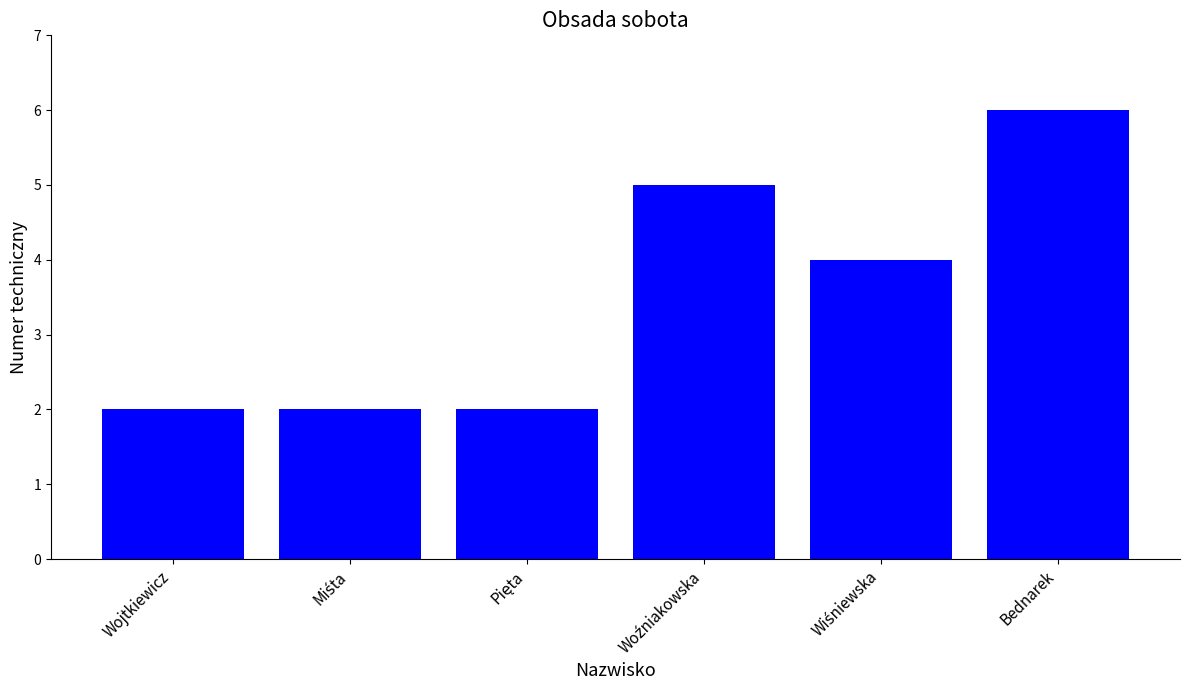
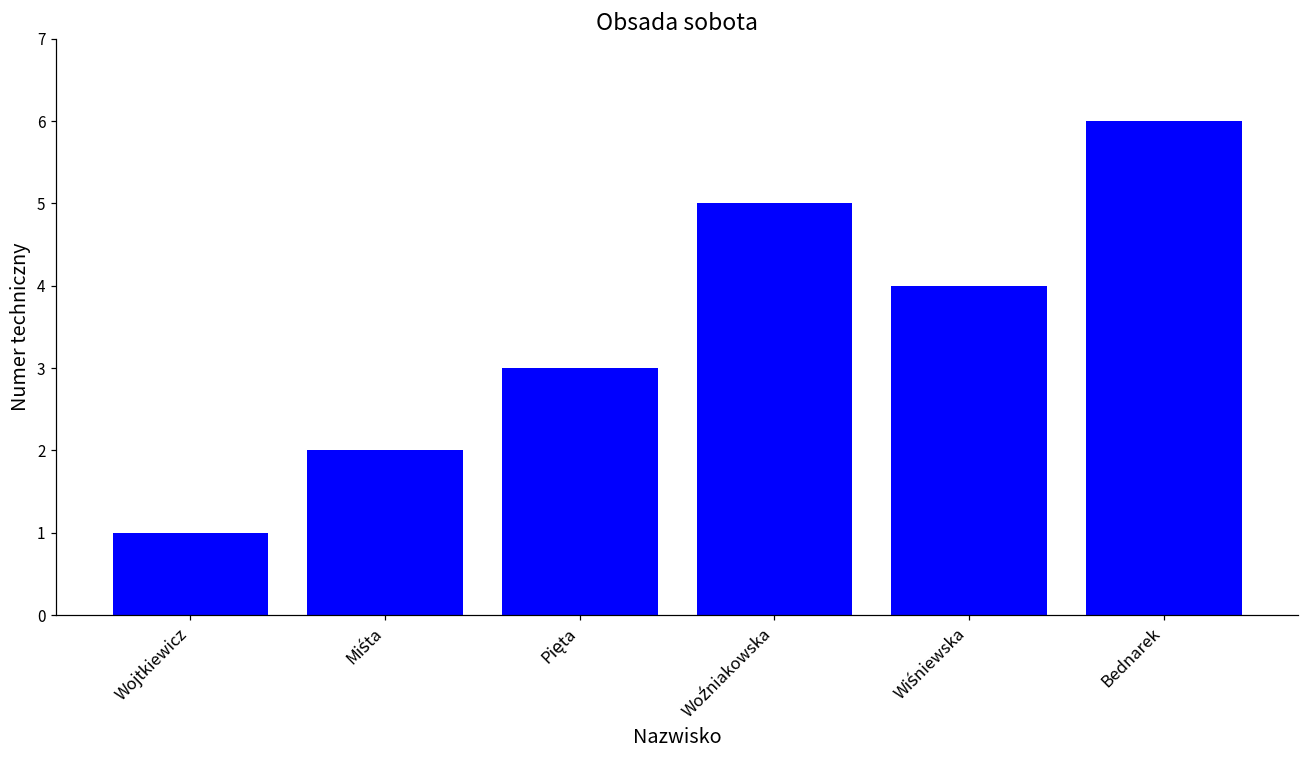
Wojtkiewicz: 2 -> 1
Pięta: 2 -> 3
